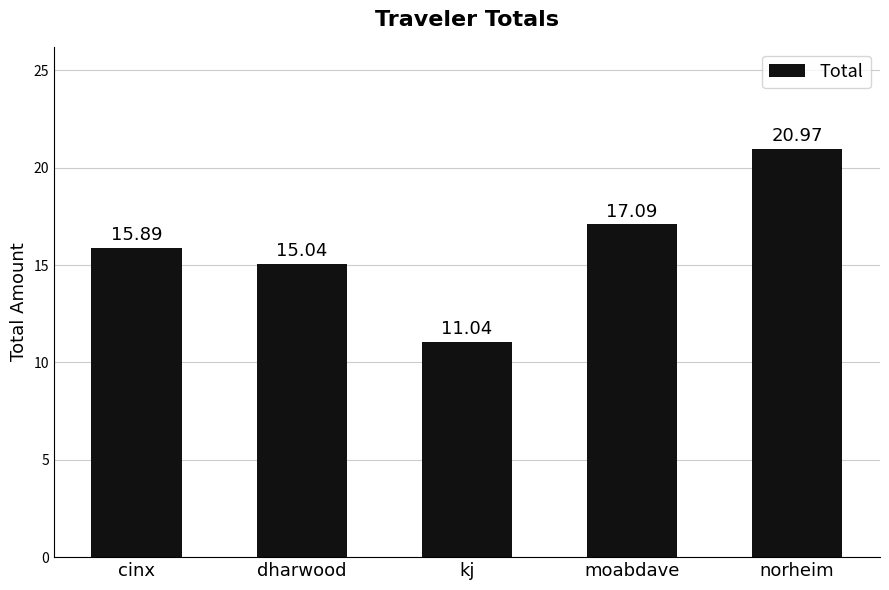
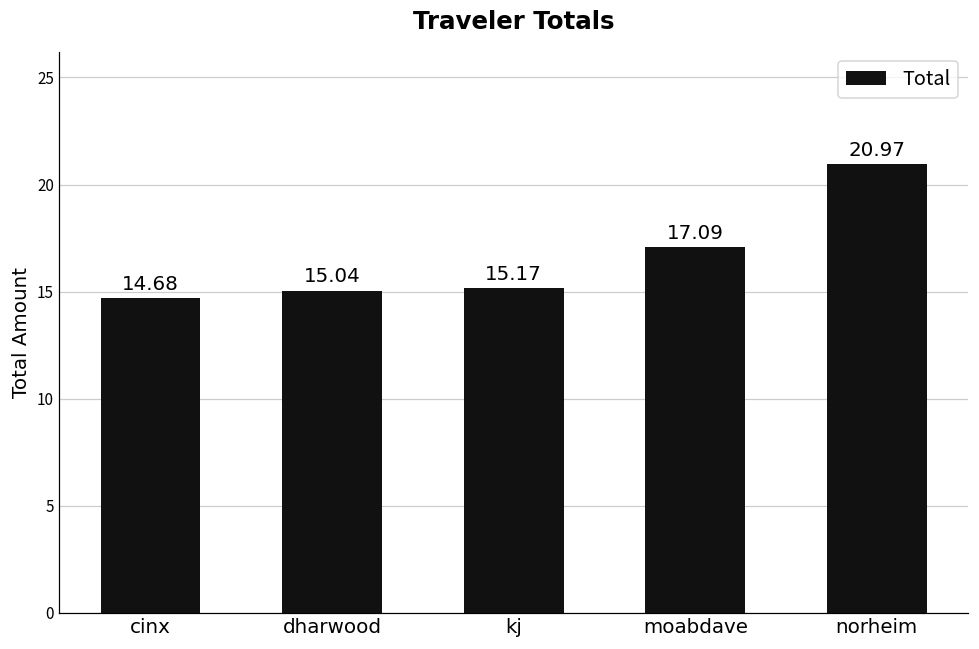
cinx: 15.89 -> 14.68
kj: 11.04 -> 15.17
